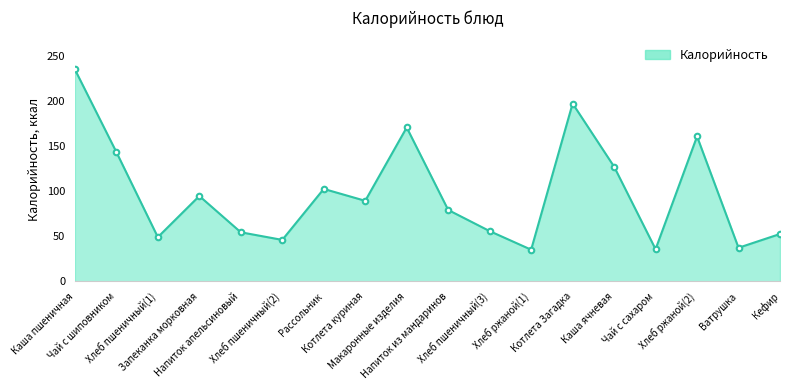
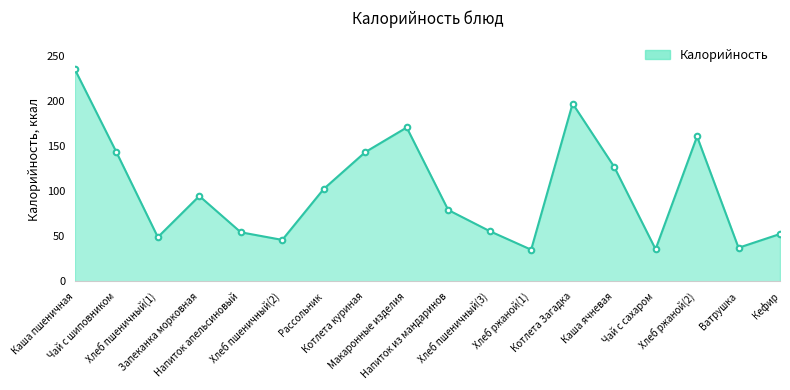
Котлета куриная: 90 -> 140
